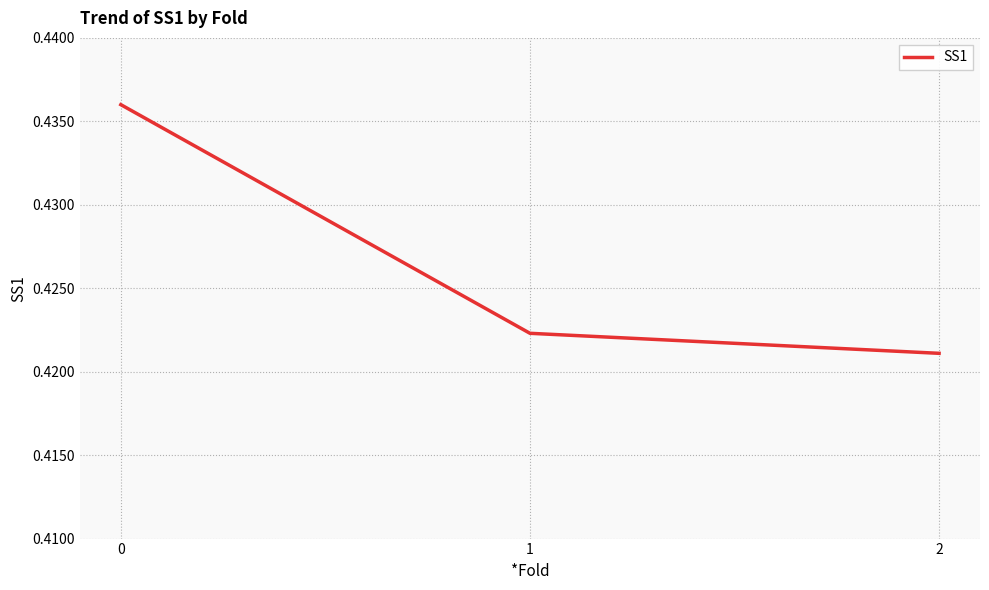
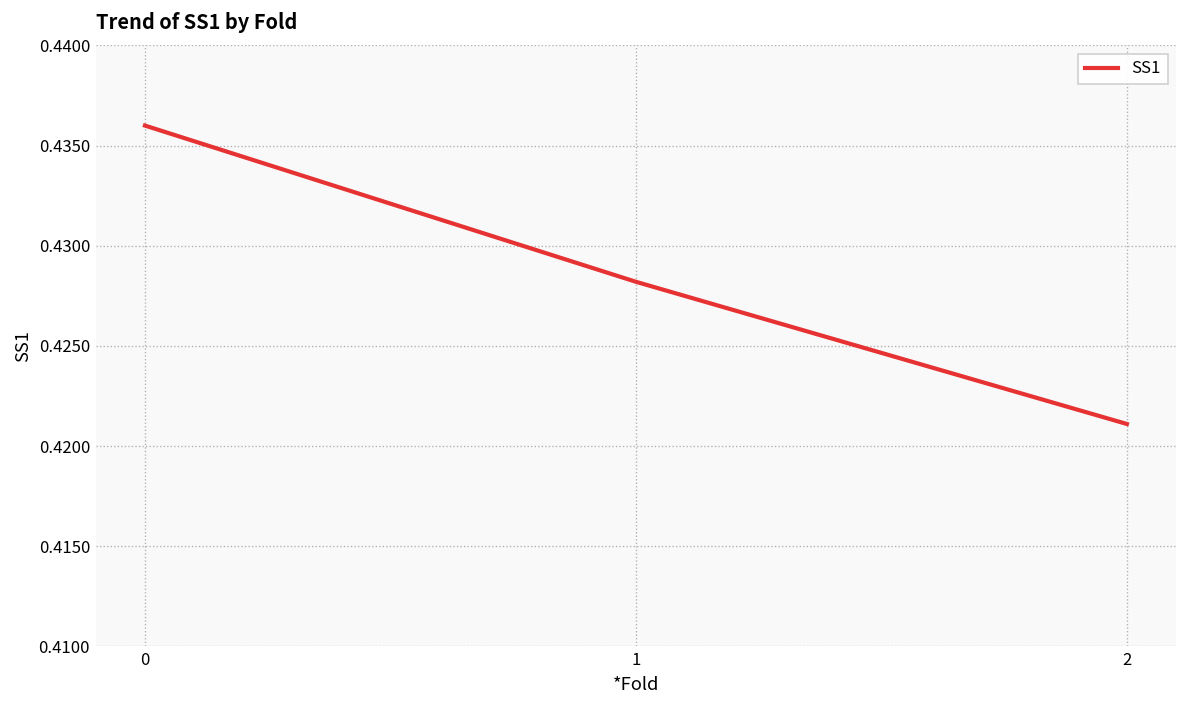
1: 0.4223 -> 0.4282
